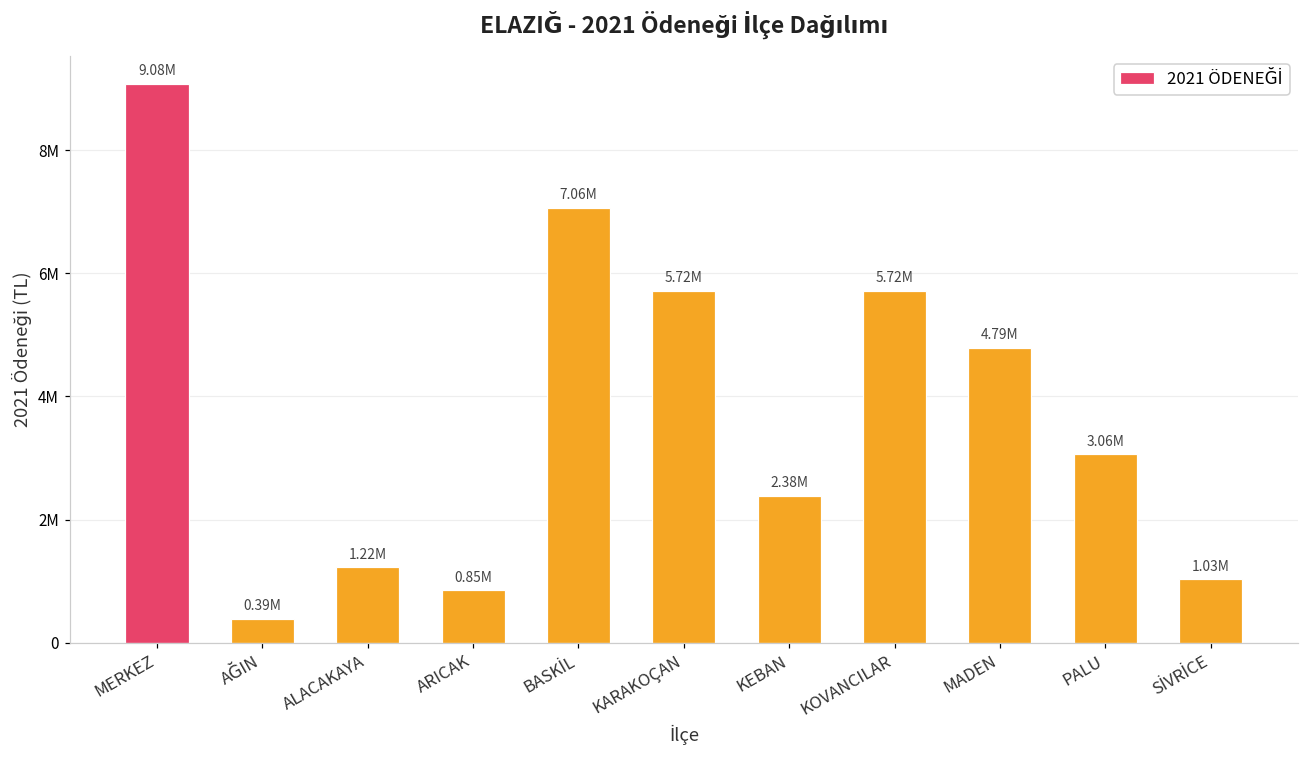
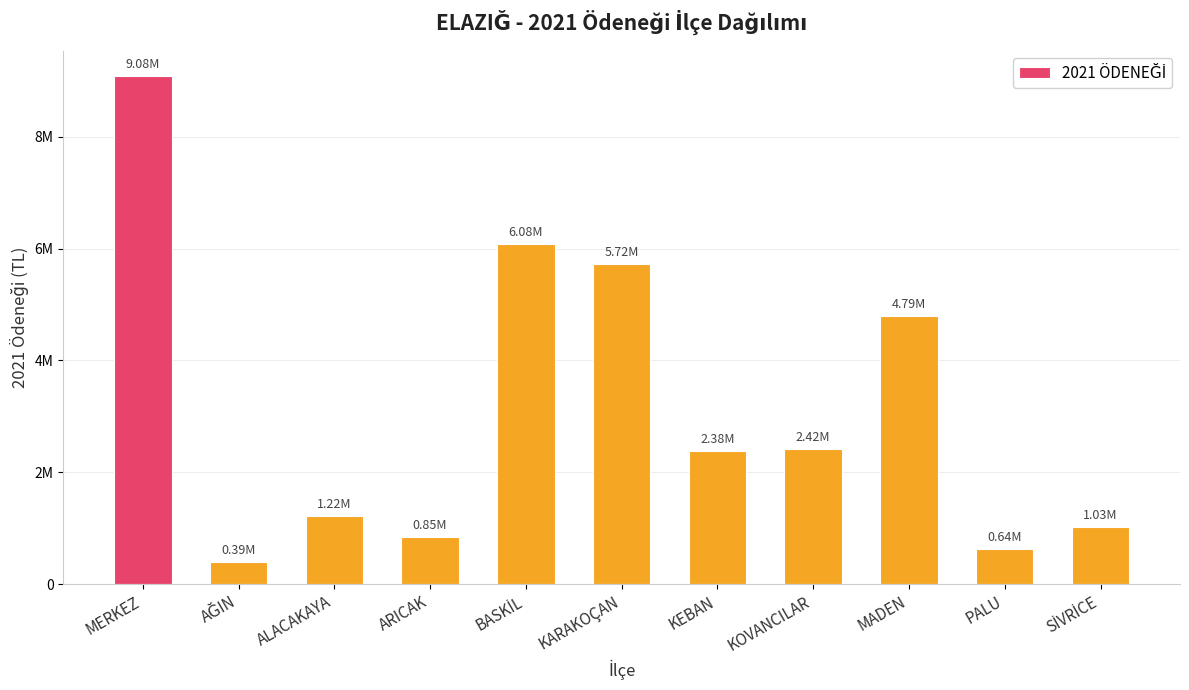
BASKİL: 7.06M -> 6.08M
KOVANCILAR: 5.72M -> 2.42M
PALU: 3.06M -> 0.64M
